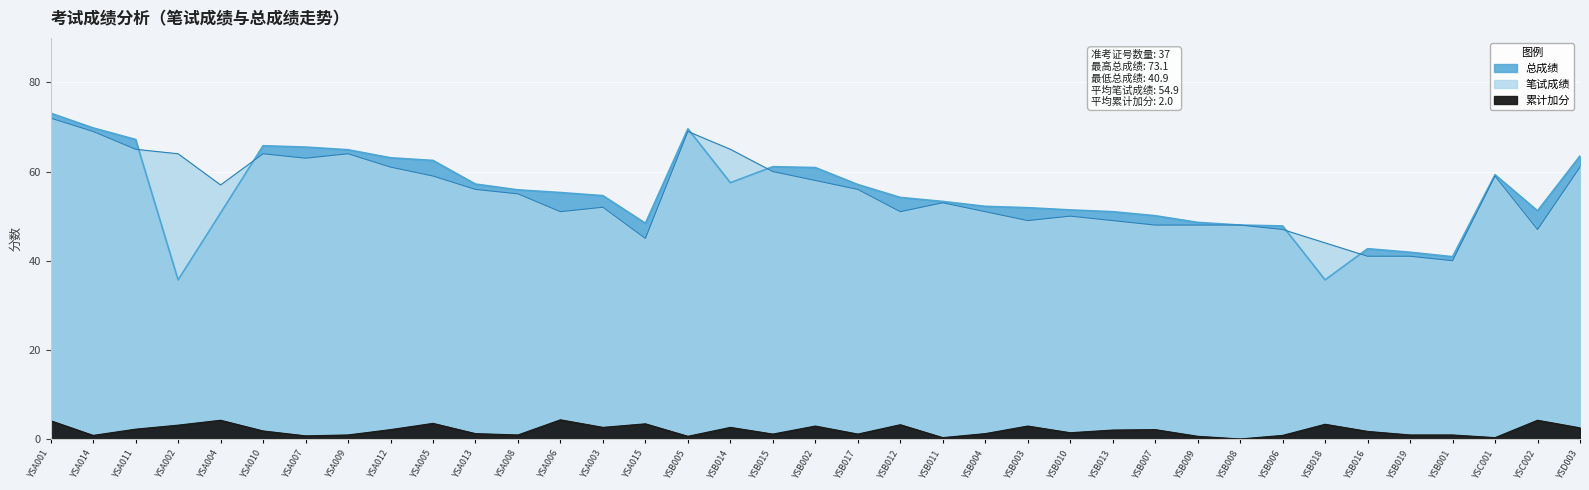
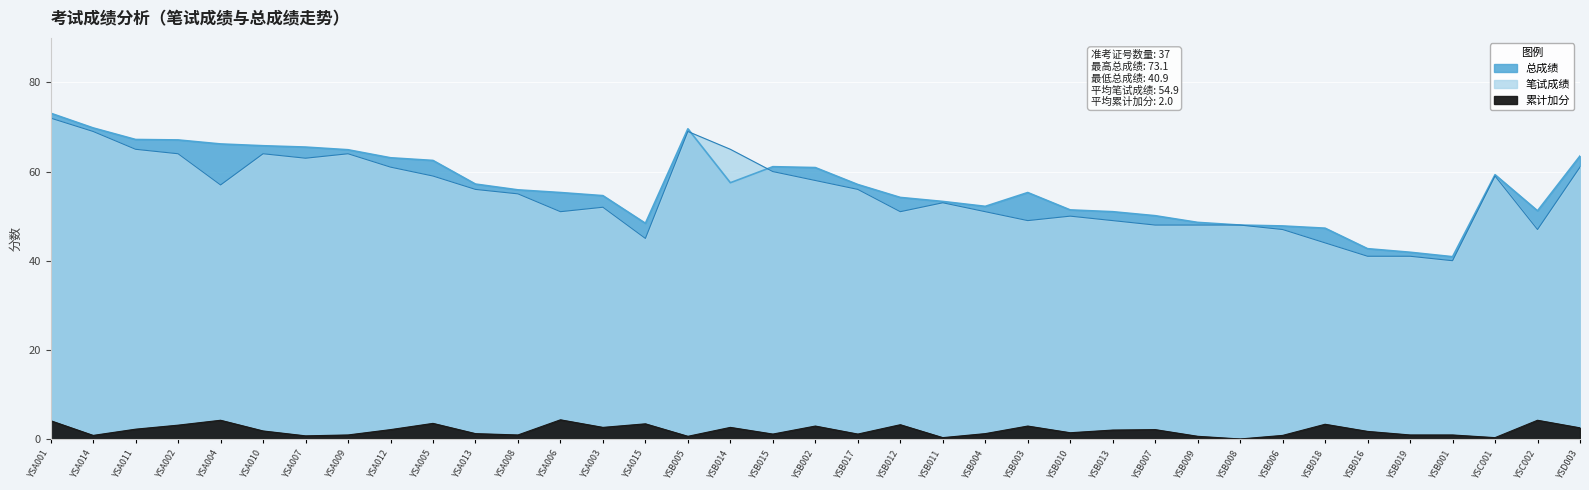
总成绩, YSA002: 36 -> 67
总成绩, YSA004: 51 -> 66
总成绩, YSB003: 52 -> 55
总成绩, YSB018: 36 -> 47
